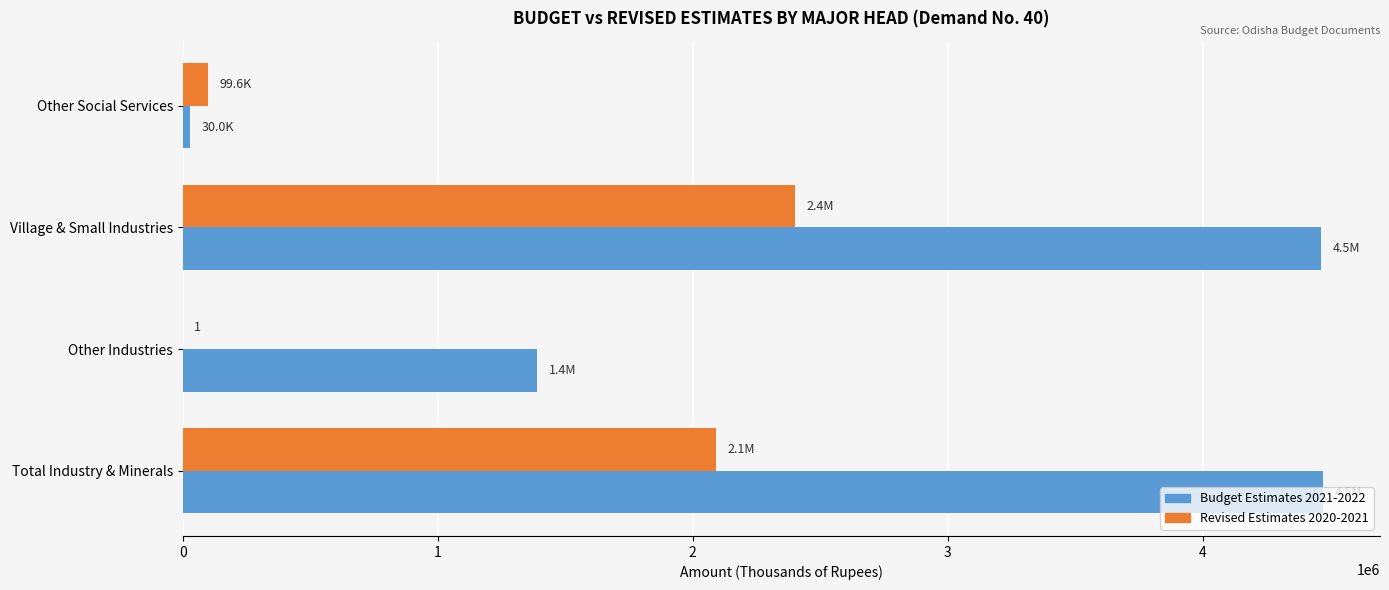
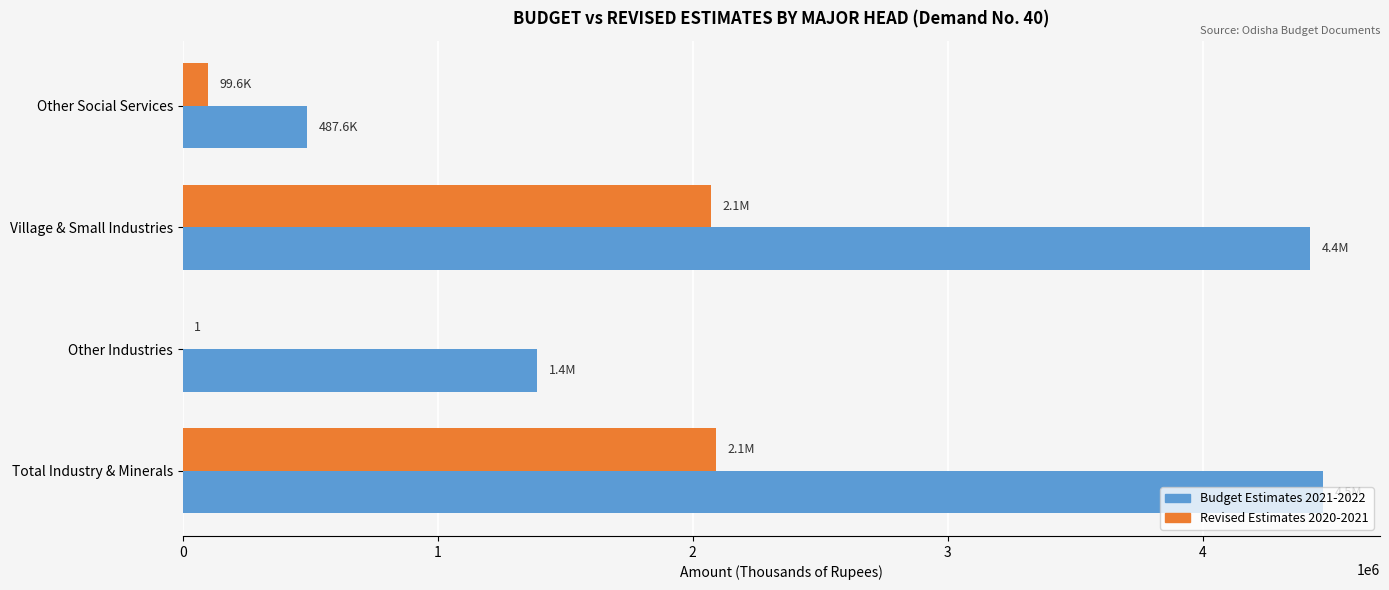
Budget Estimates 2021-2022, Other Social Services: 30.0K -> 487.6K
Revised Estimates 2020-2021, Village & Small Industries: 2.4M -> 2.1M
Budget Estimates 2021-2022, Village & Small Industries: 4.5M -> 4.4M
